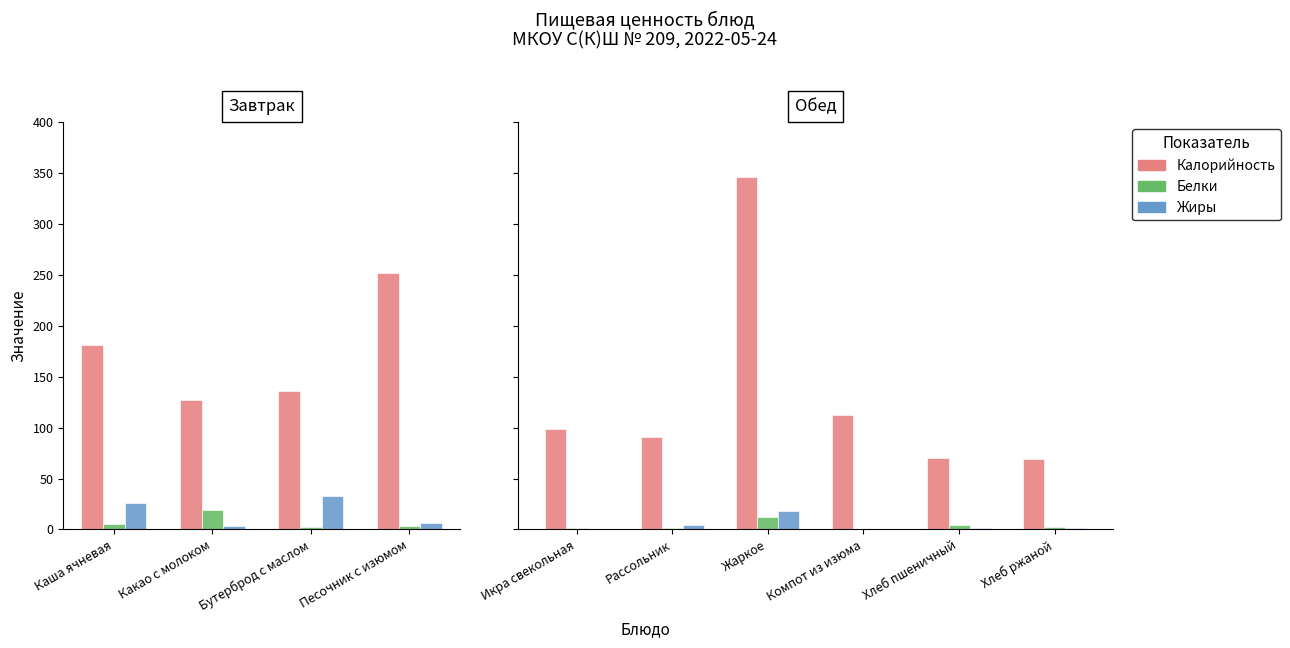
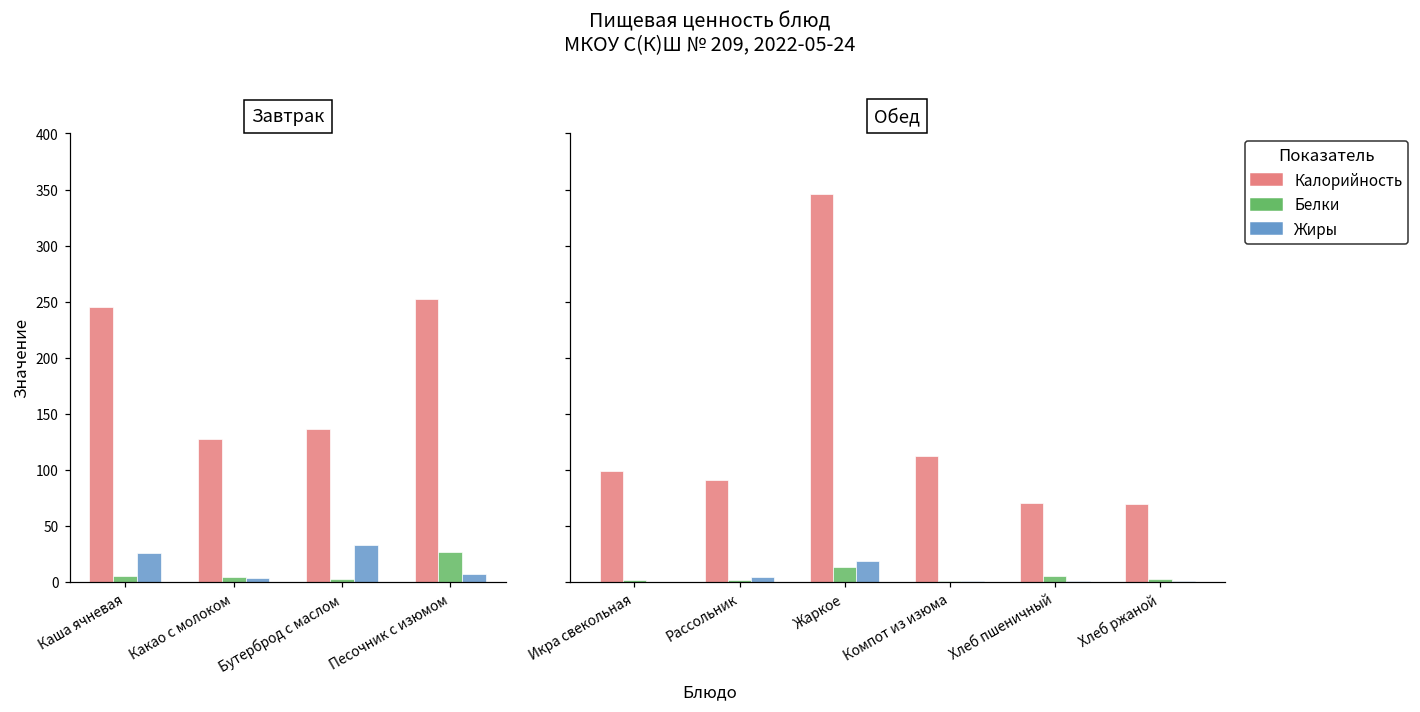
Завтрак, Калорийность, Каша ячневая: 182 -> 245
Завтрак, Белки, Какао с молоком: 19 -> 4
Завтрак, Белки, Песочник с изюмом: 4 -> 26
